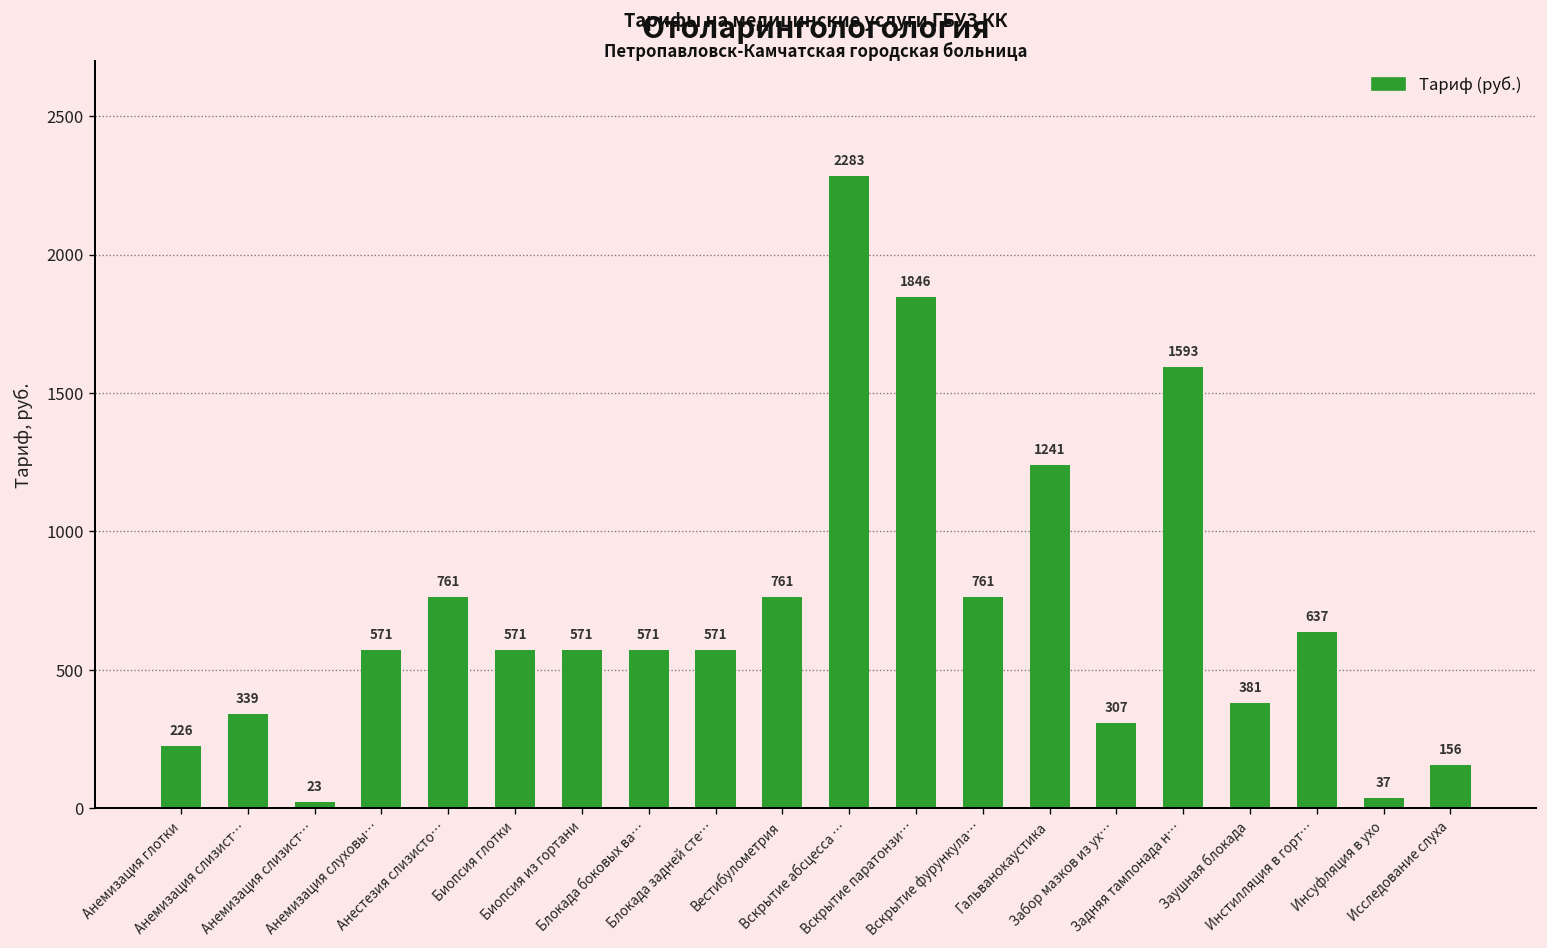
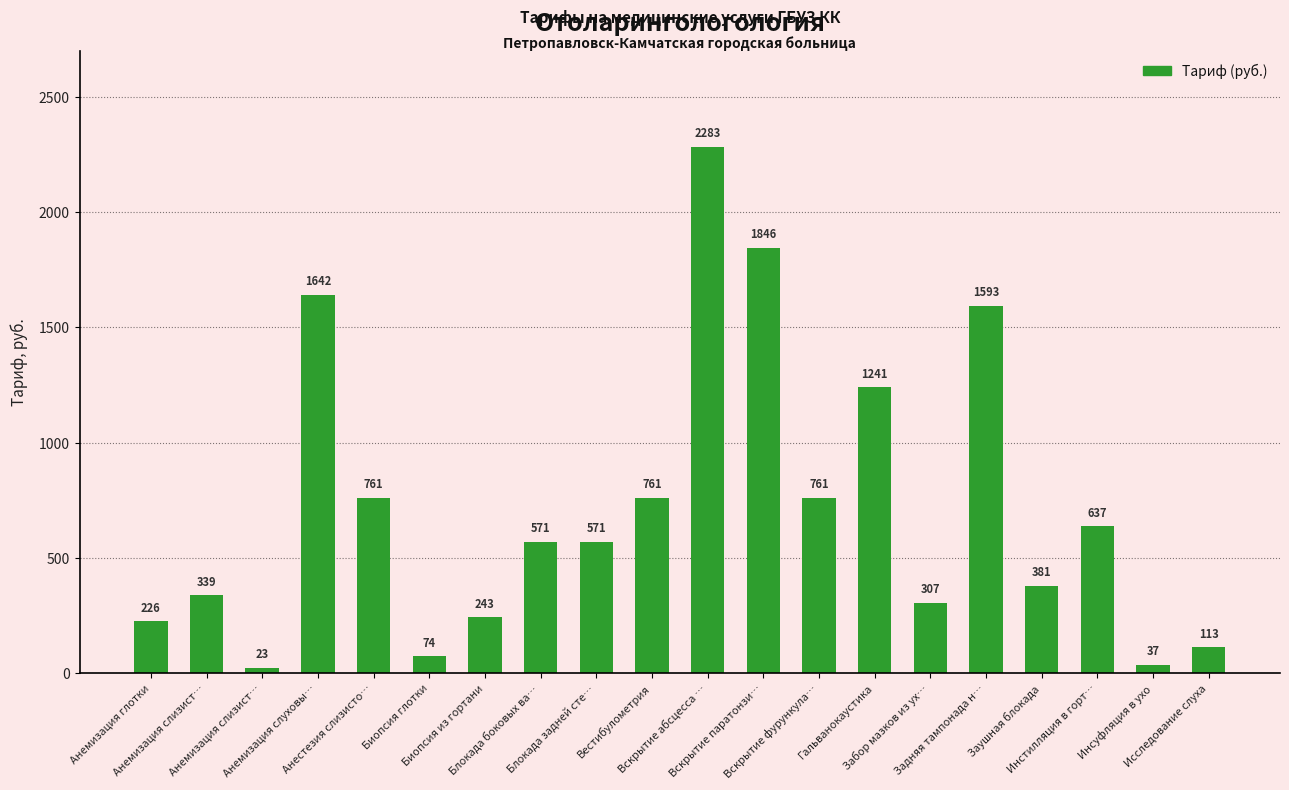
Анемизация слуховы…: 571 -> 1642
Биопсия глотки: 571 -> 74
Биопсия из гортани: 571 -> 243
Исследование слуха: 156 -> 113
